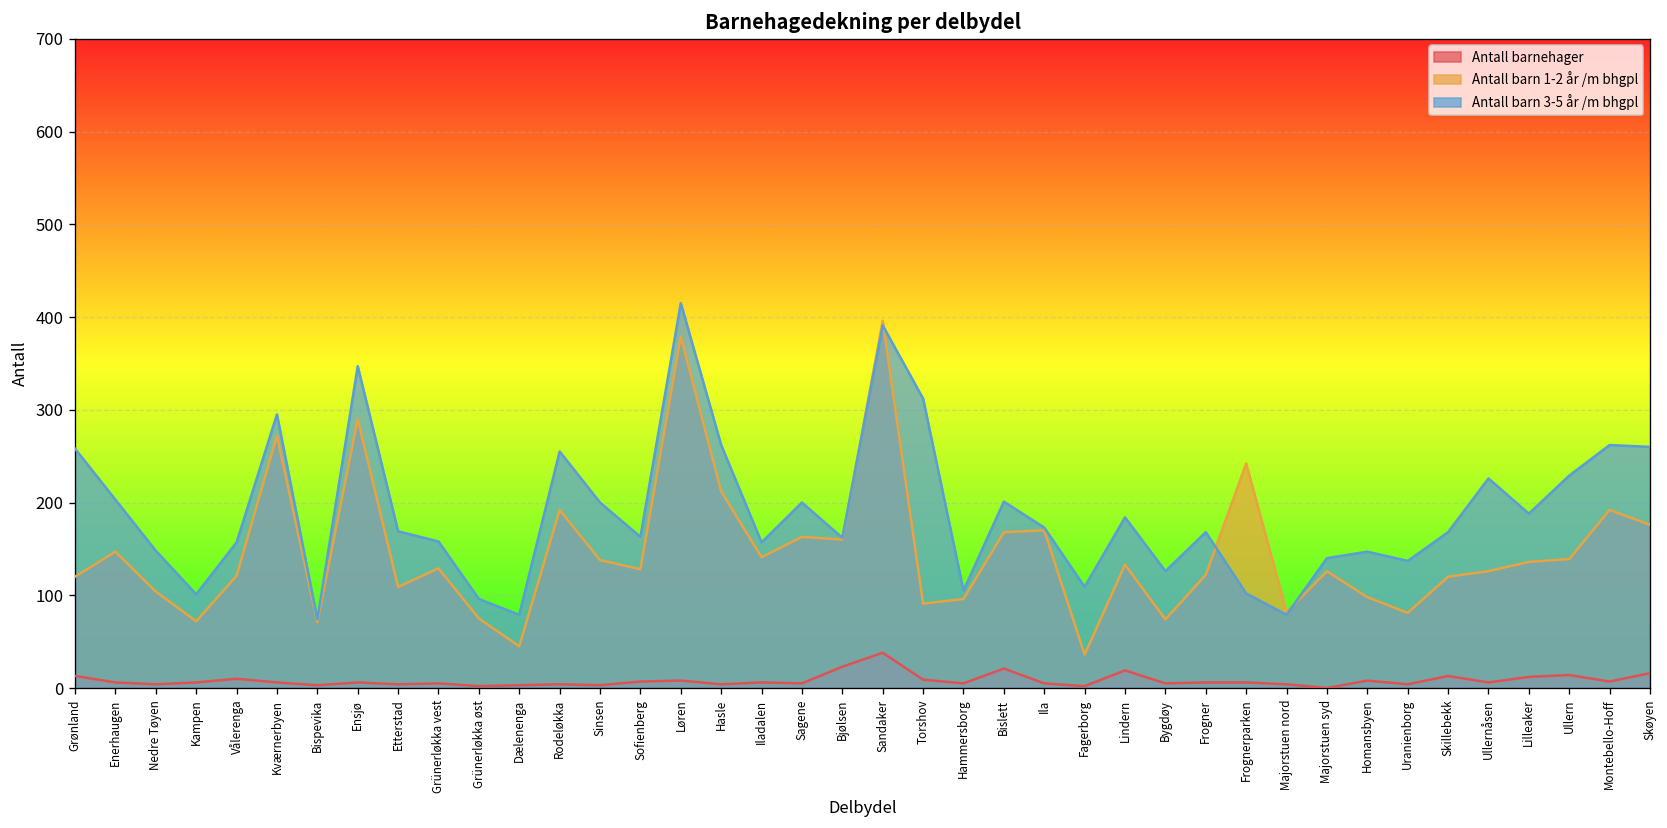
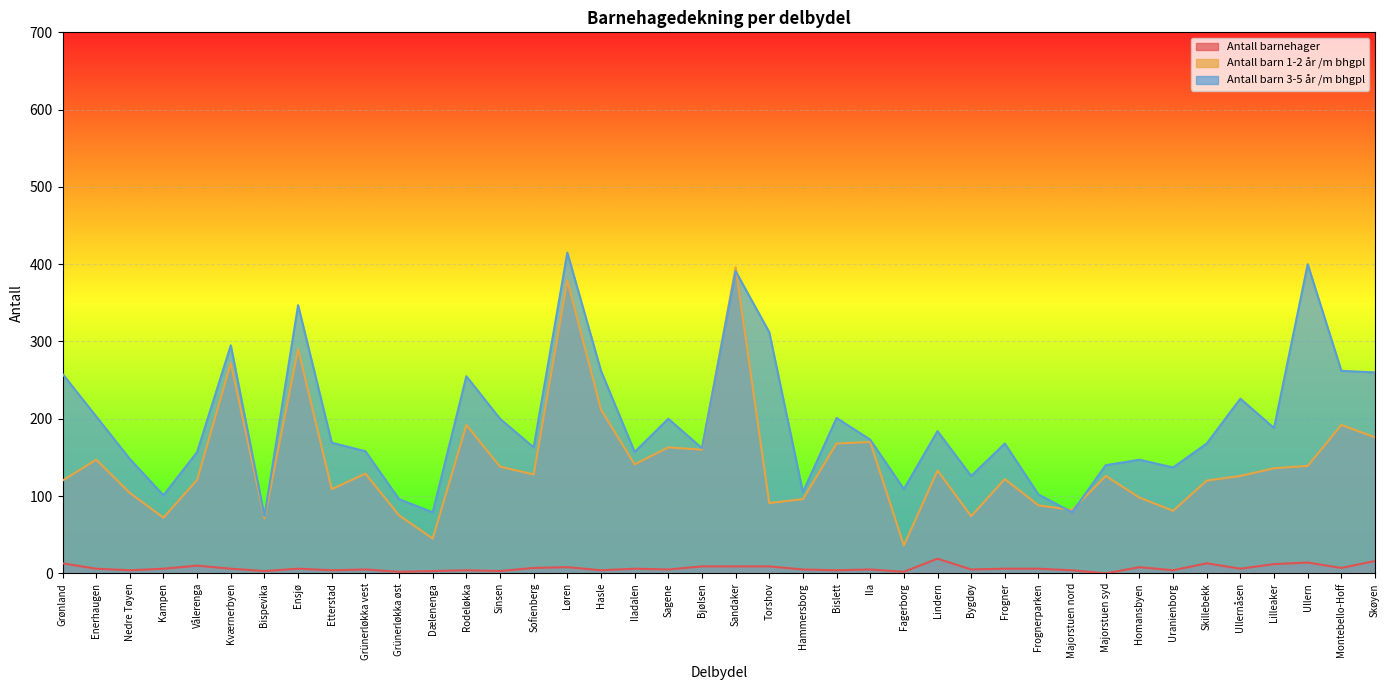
Antall barnehager, Bjølsen: 20 -> 10
Antall barnehager, Sandaker: 40 -> 10
Antall barnehager, Bislett: 20 -> 0
Antall barn 1-2 år /m bhgpl, Frognerparken: 240 -> 90
Antall barn 3-5 år /m bhgpl, Ullern: 230 -> 400
